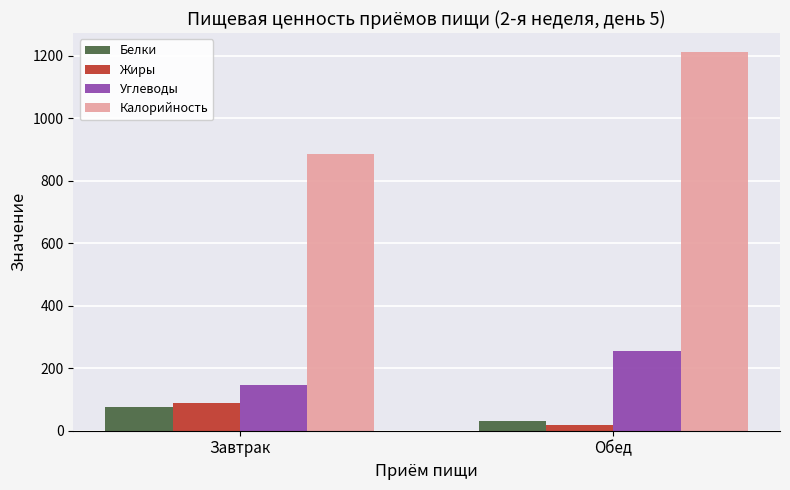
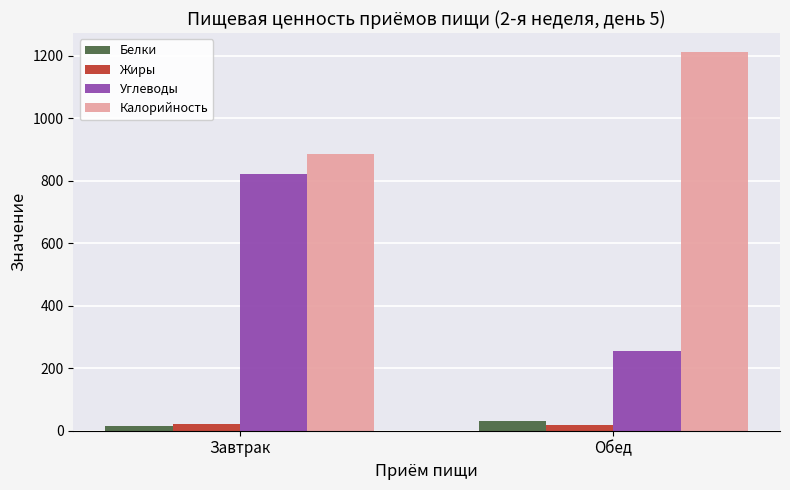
Белки, Завтрак: 80 -> 20
Жиры, Завтрак: 90 -> 20
Углеводы, Завтрак: 150 -> 820
